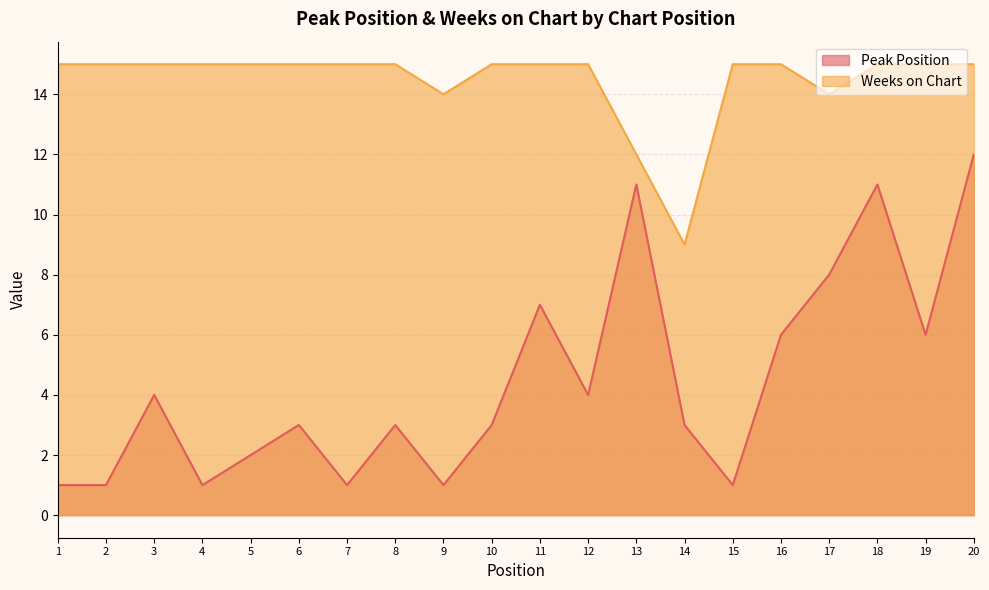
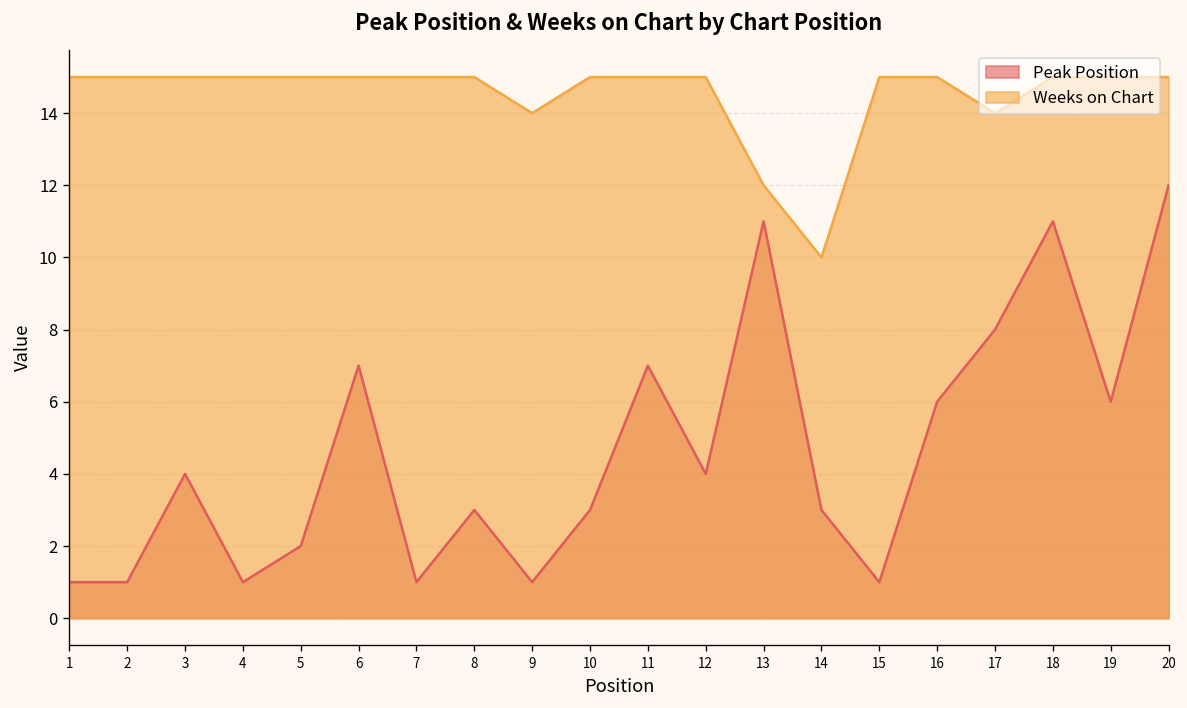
Peak Position, 6: 3 -> 7
Weeks on Chart, 14: 9 -> 10
